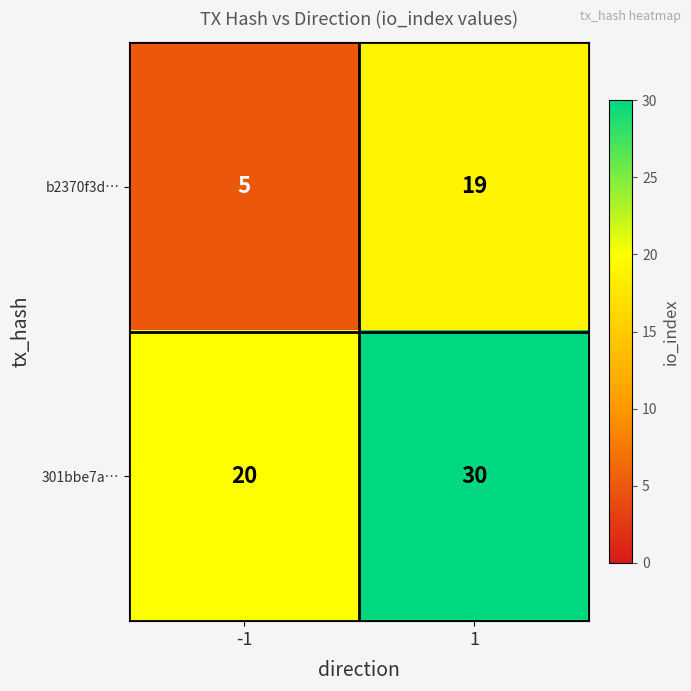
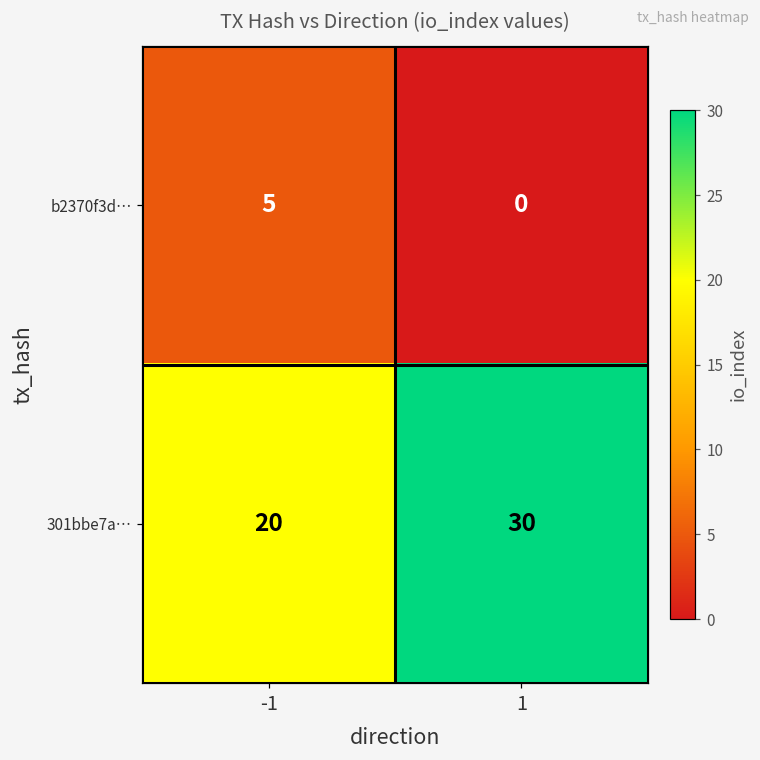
b2370f3d…, 1: 19 -> 0
